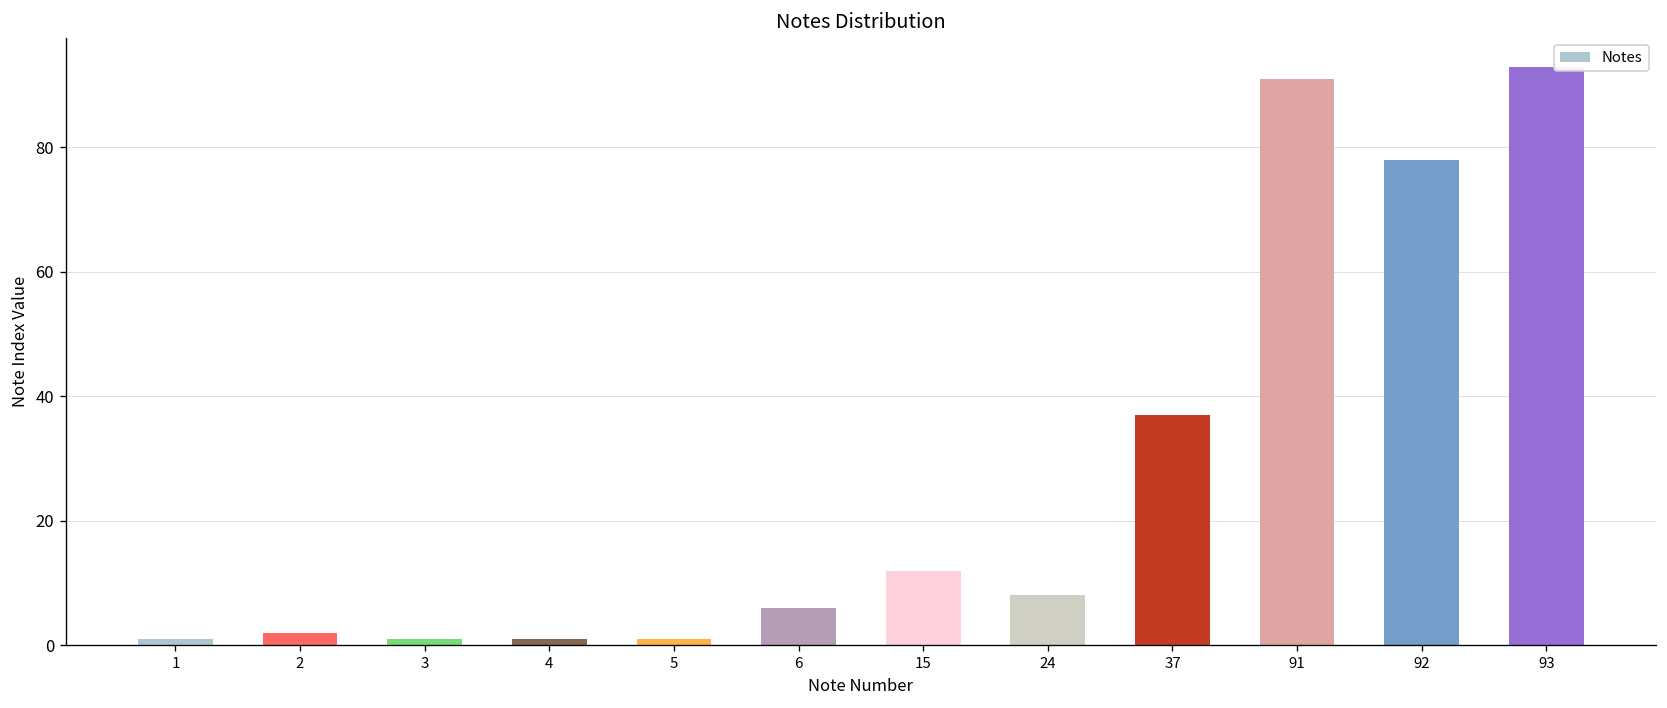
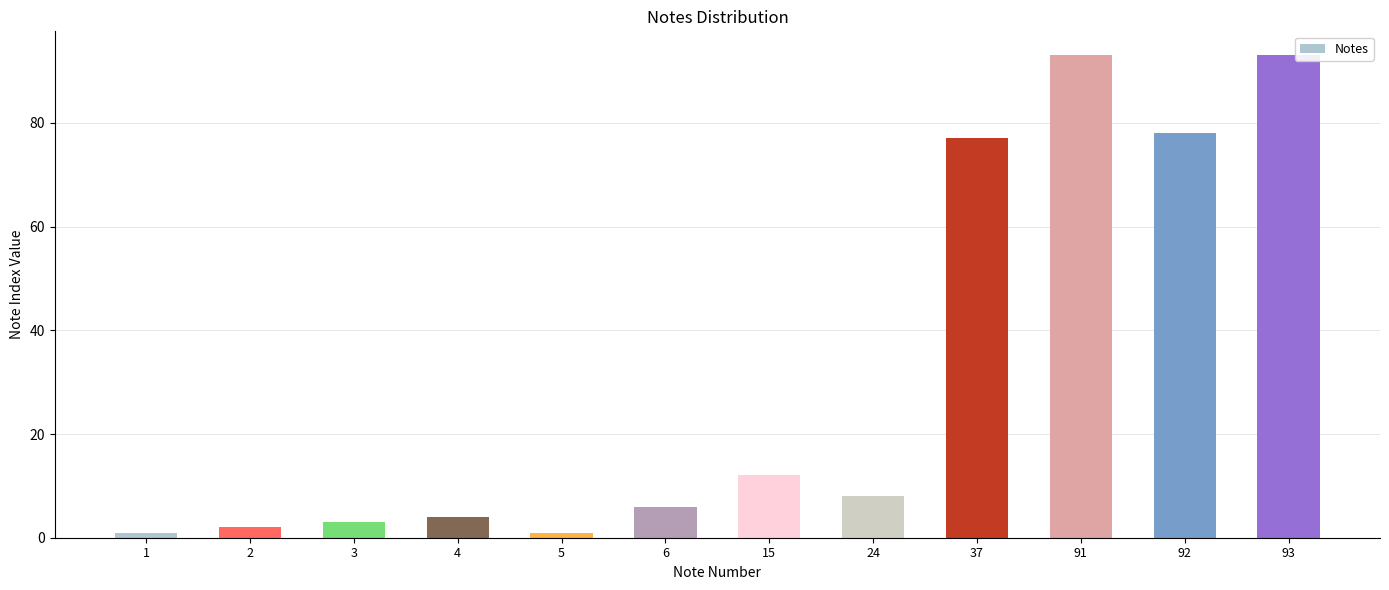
3: 1 -> 3
4: 1 -> 4
37: 37 -> 77
91: 91 -> 93
